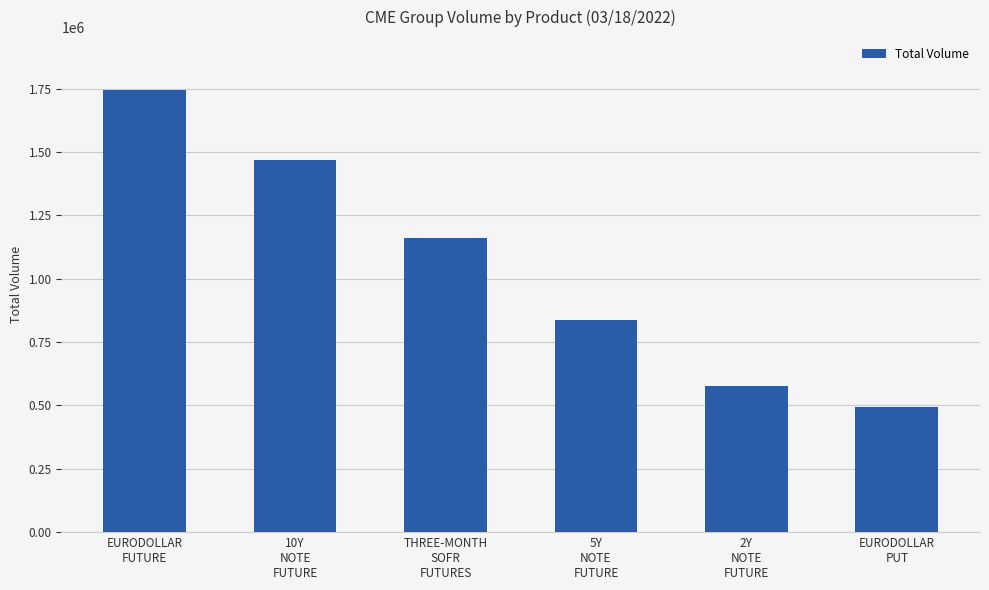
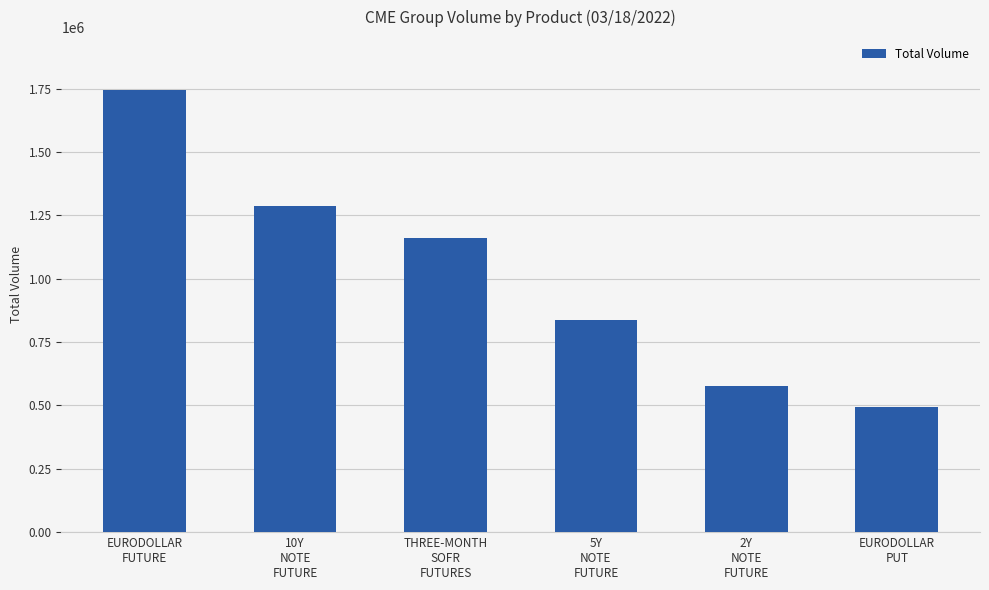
10Y NOTE FUTURE: 1470000 -> 1290000
